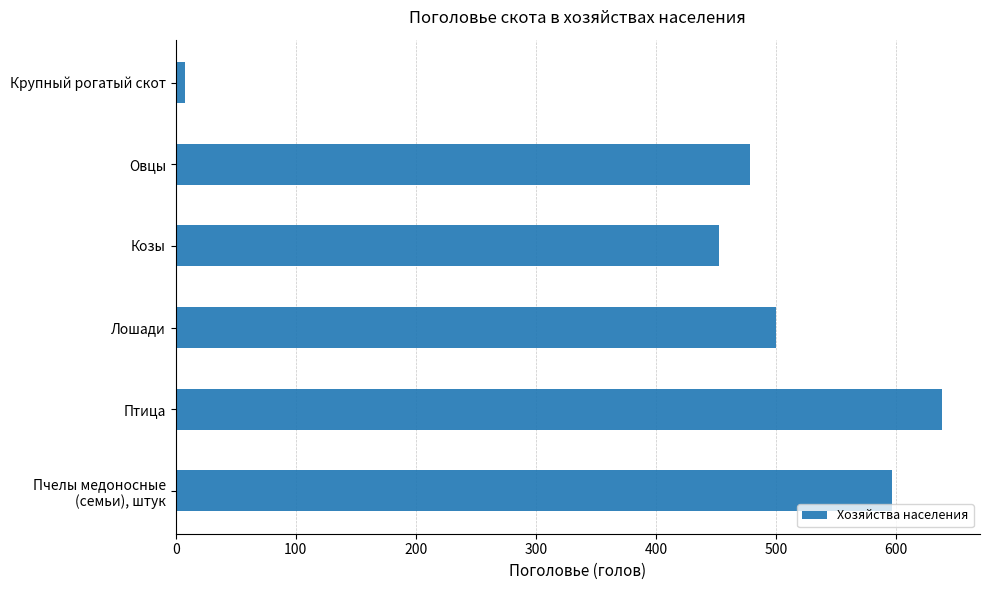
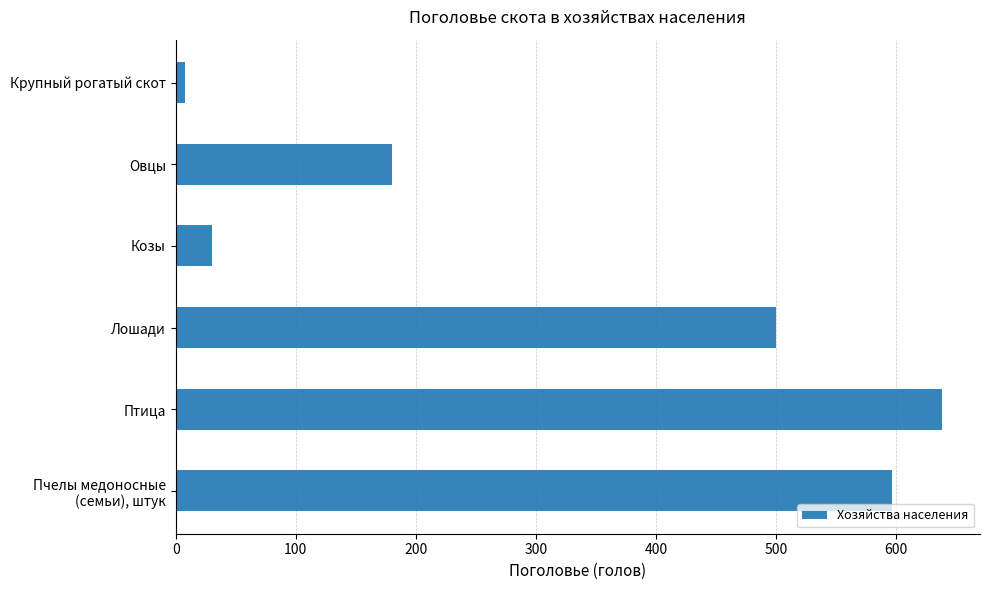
Овцы: 479 -> 180
Козы: 453 -> 30
